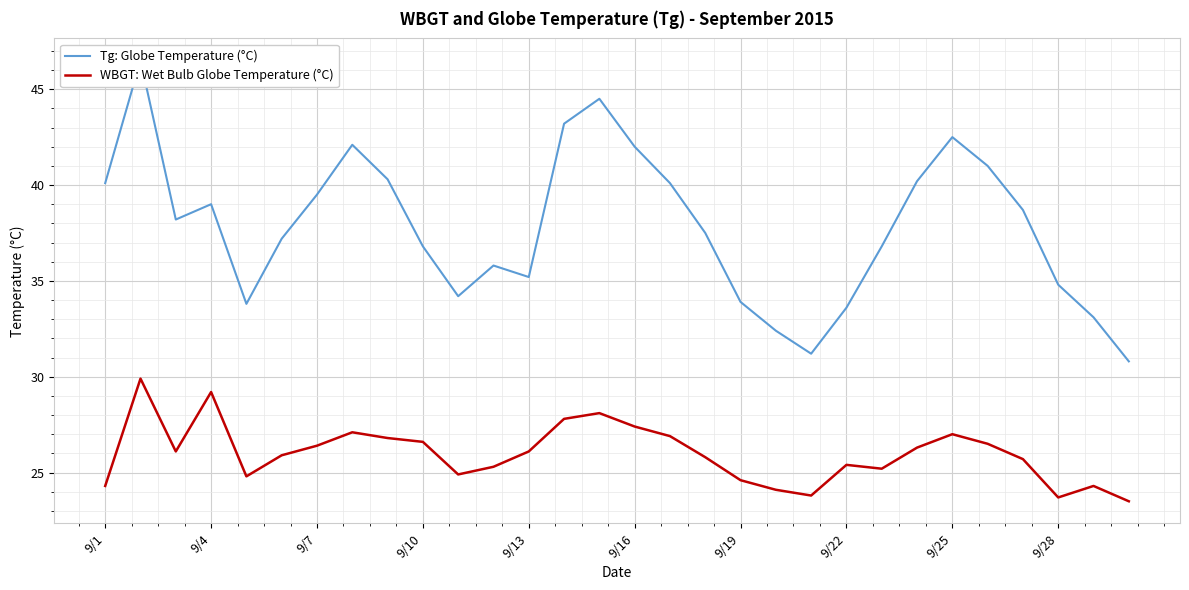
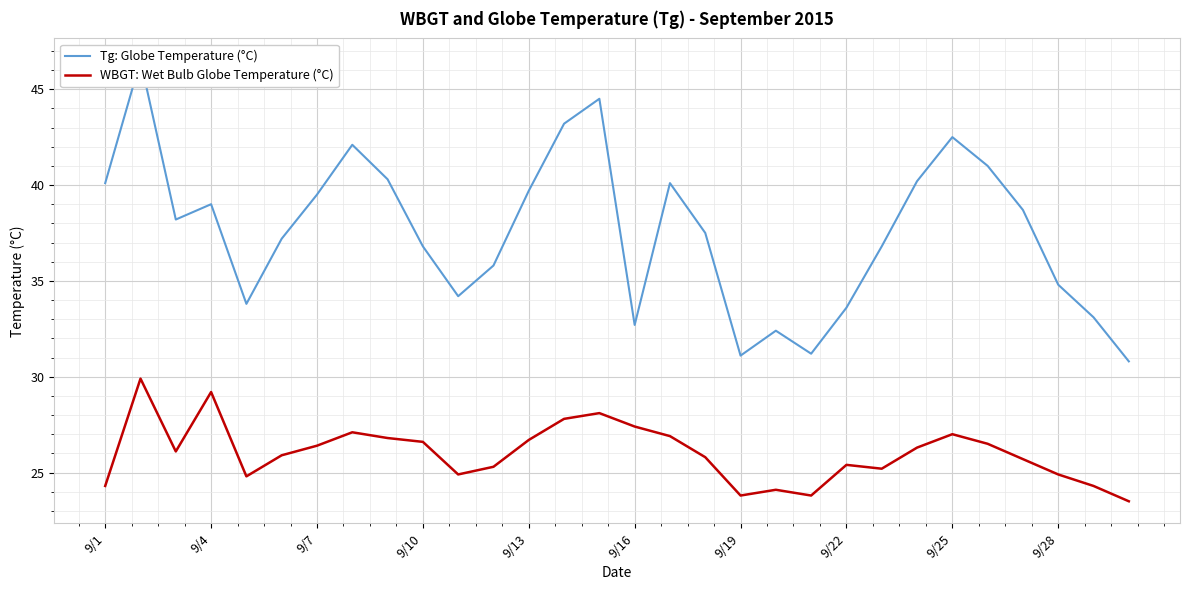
Tg: Globe Temperature (°C), 9/13: 35.2 -> 39.7
WBGT: Wet Bulb Globe Temperature (°C), 9/13: 26.1 -> 26.7
Tg: Globe Temperature (°C), 9/16: 42.0 -> 32.7
Tg: Globe Temperature (°C), 9/19: 33.9 -> 31.1
WBGT: Wet Bulb Globe Temperature (°C), 9/19: 24.6 -> 23.8
WBGT: Wet Bulb Globe Temperature (°C), 9/28: 23.7 -> 24.9
